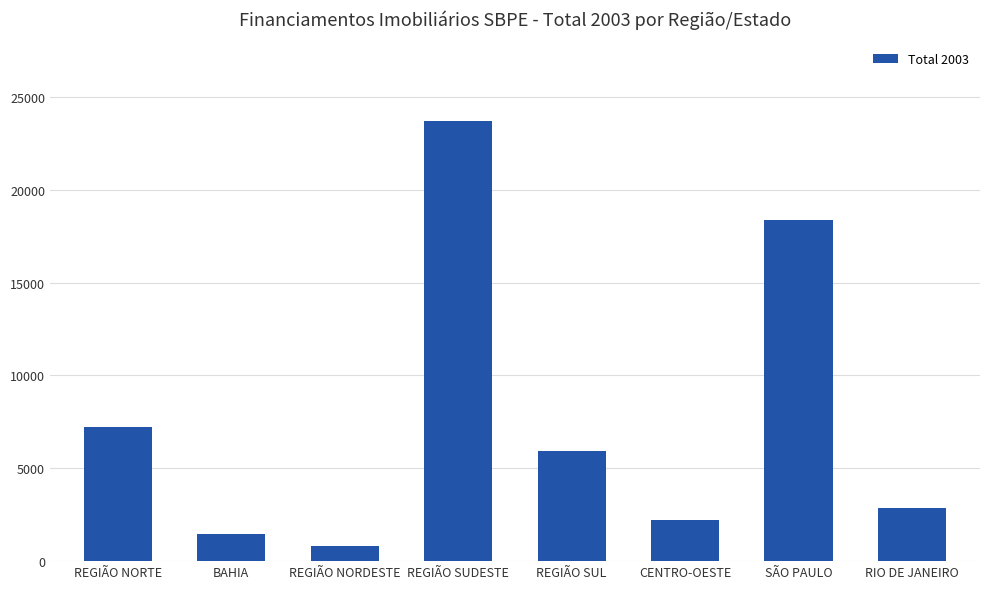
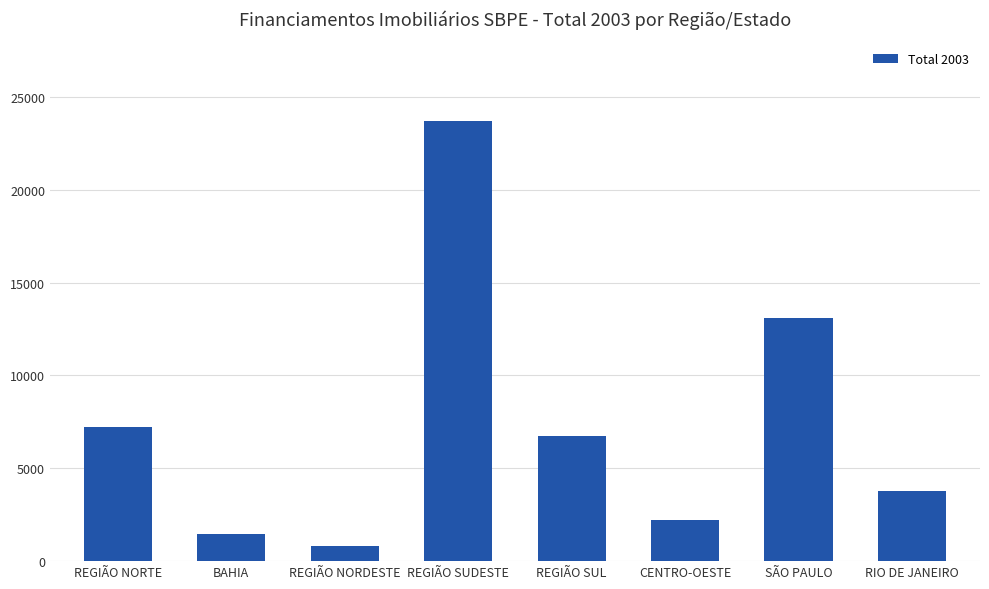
REGIÃO SUL: 5900 -> 6700
SÃO PAULO: 18400 -> 13100
RIO DE JANEIRO: 2900 -> 3800
